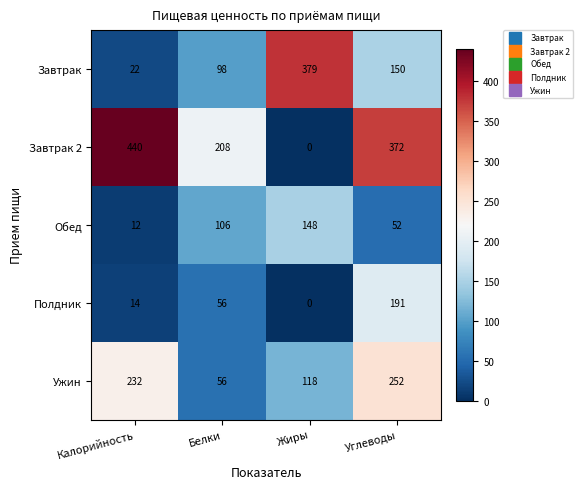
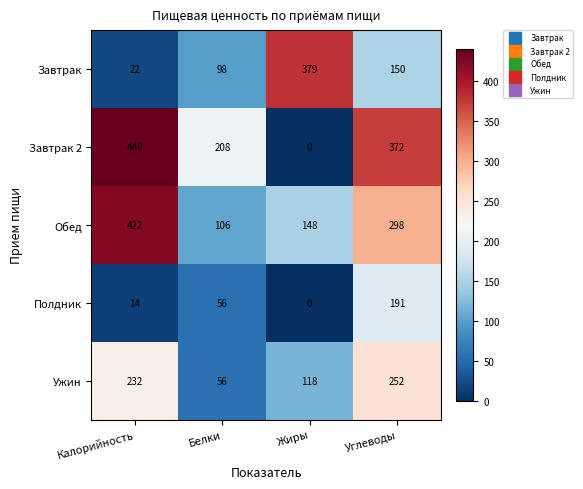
Обед, Калорийность: 12 -> 422
Обед, Углеводы: 52 -> 298
